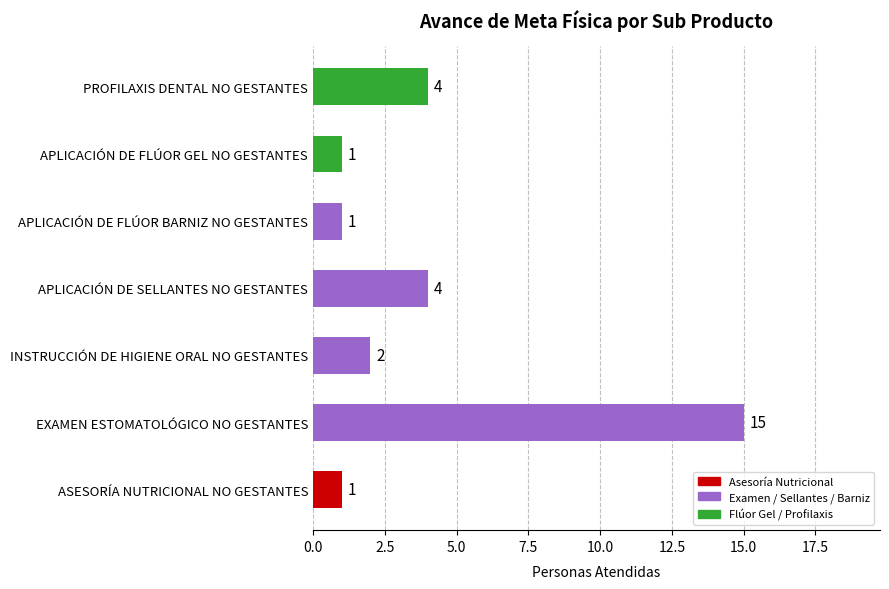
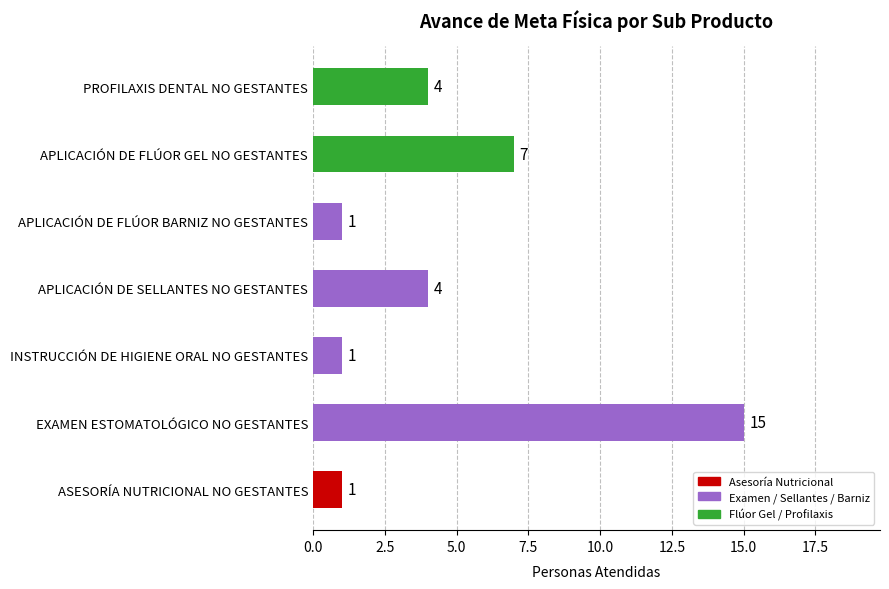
APLICACIÓN DE FLÚOR GEL NO GESTANTES: 1 -> 7
INSTRUCCIÓN DE HIGIENE ORAL NO GESTANTES: 2 -> 1
